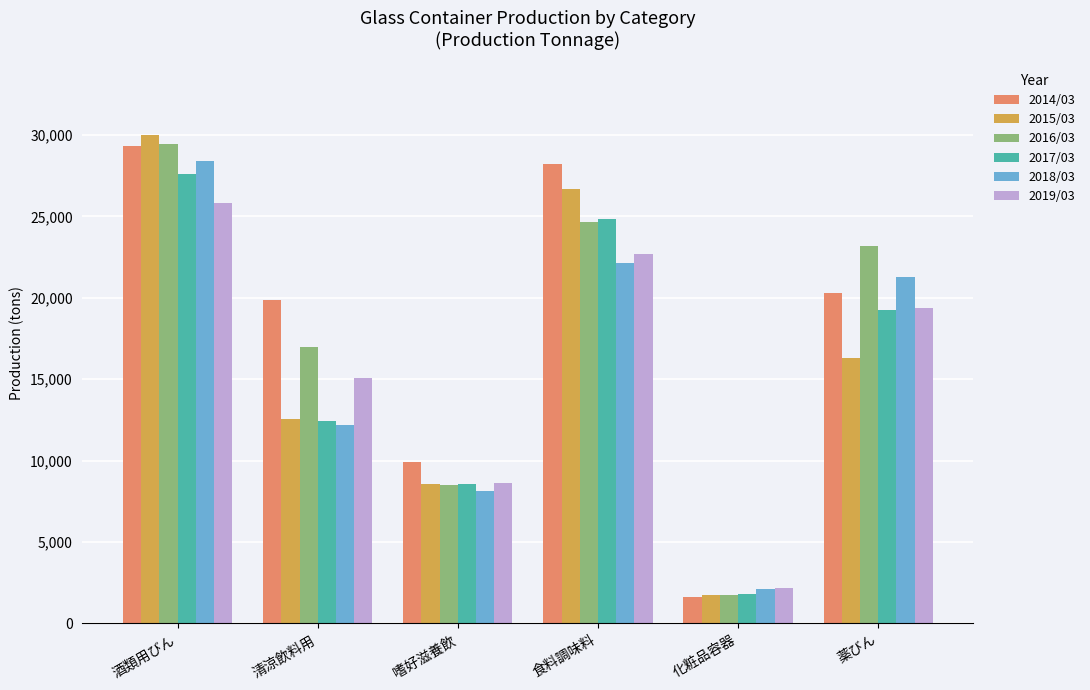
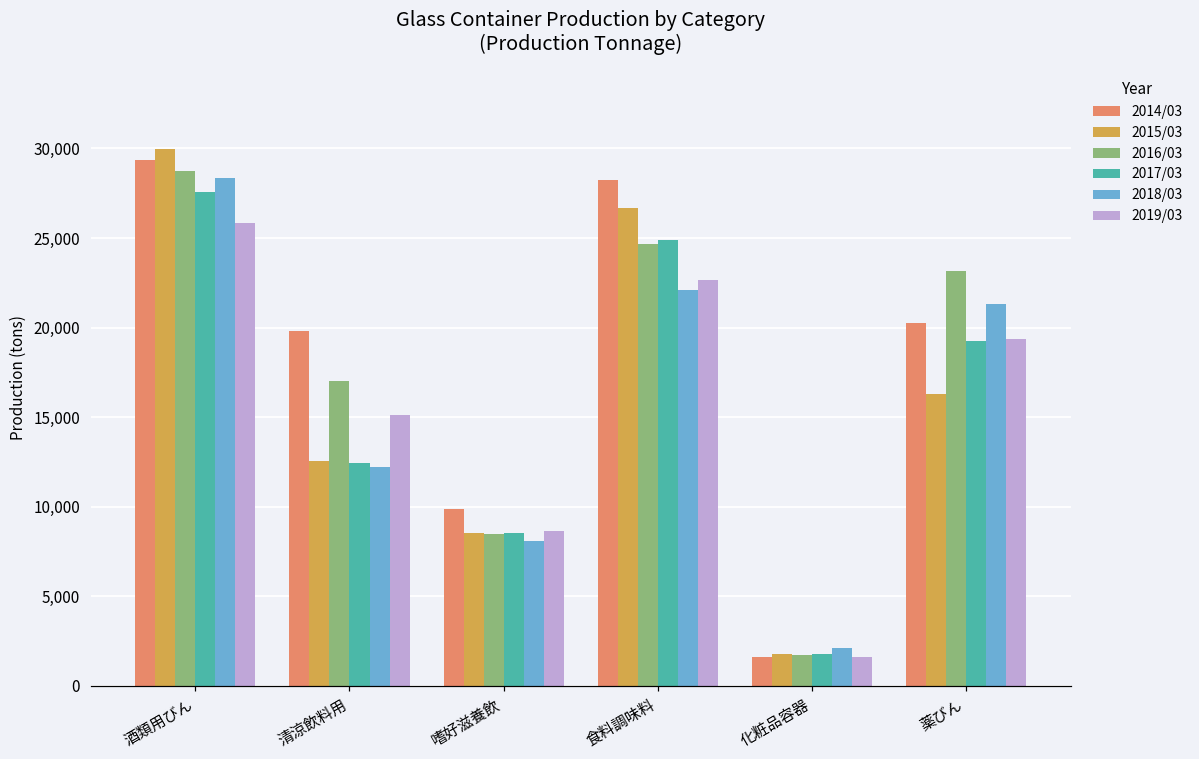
2016/03, 酒類用びん: 29,400 -> 28,700
2019/03, 化粧品容器: 2,200 -> 1,600
